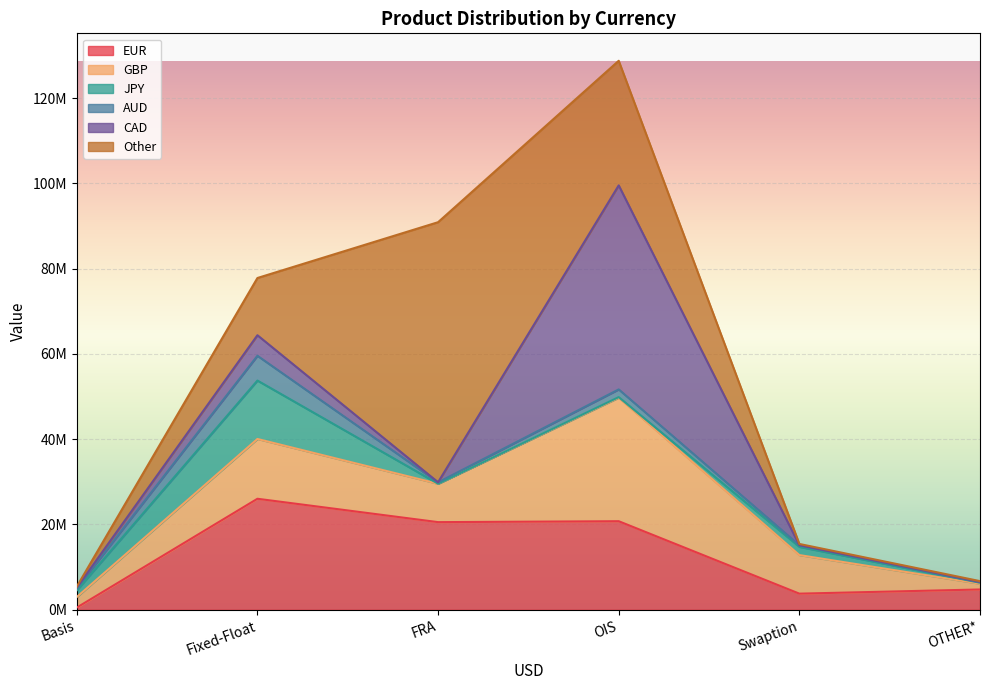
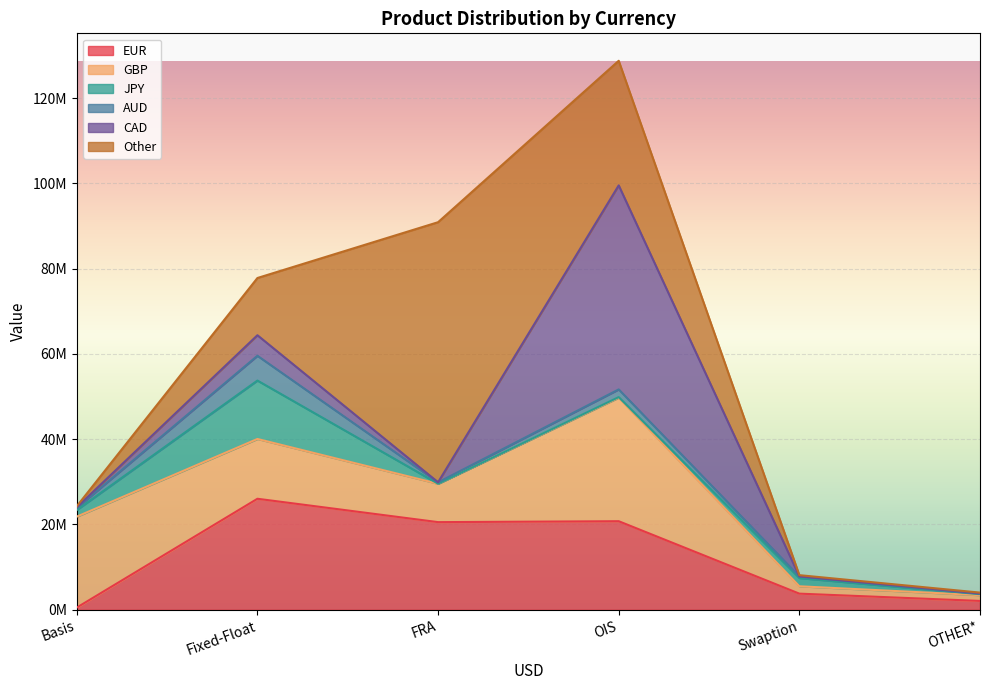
GBP, Basis: 2000000 -> 21000000
GBP, Swaption: 9000000 -> 2000000
EUR, OTHER*: 5000000 -> 2000000
